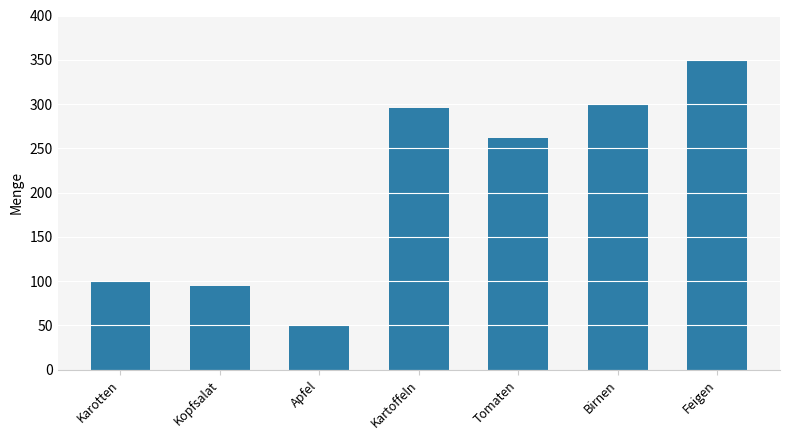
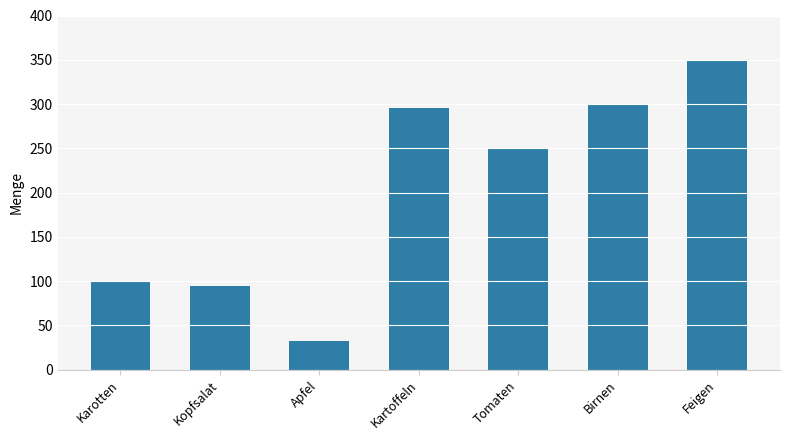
Apfel: 50 -> 30
Tomaten: 260 -> 250
